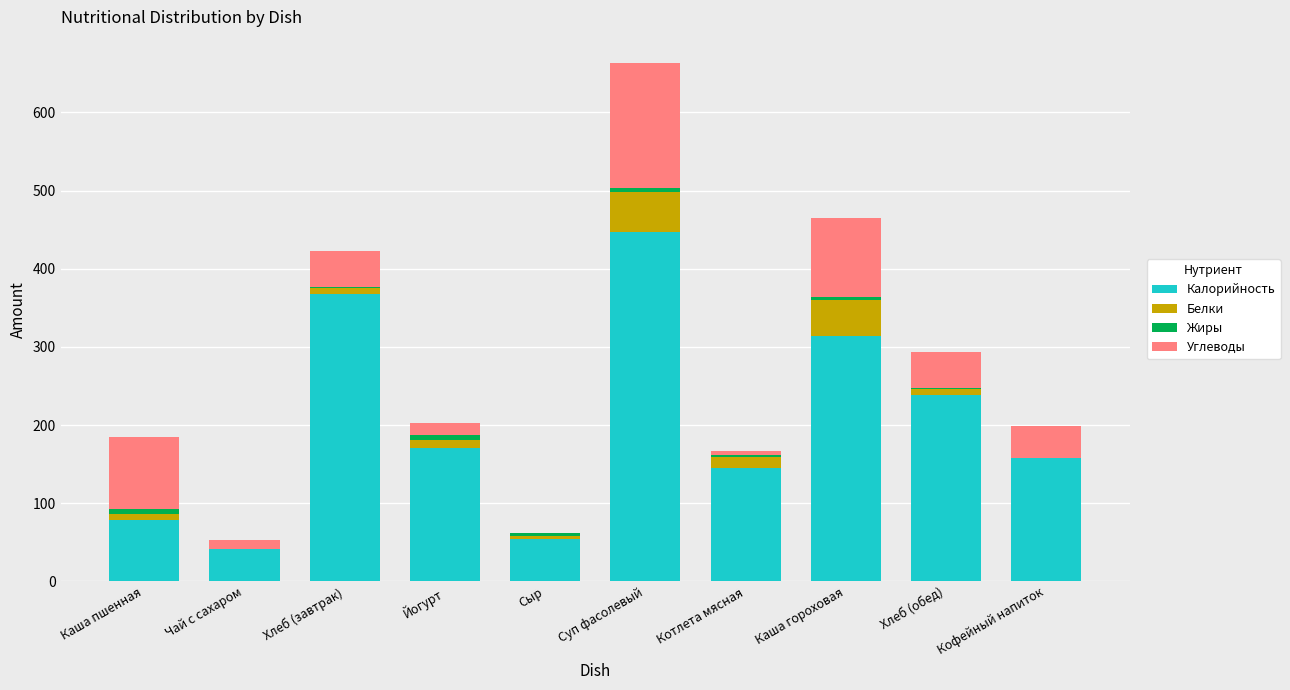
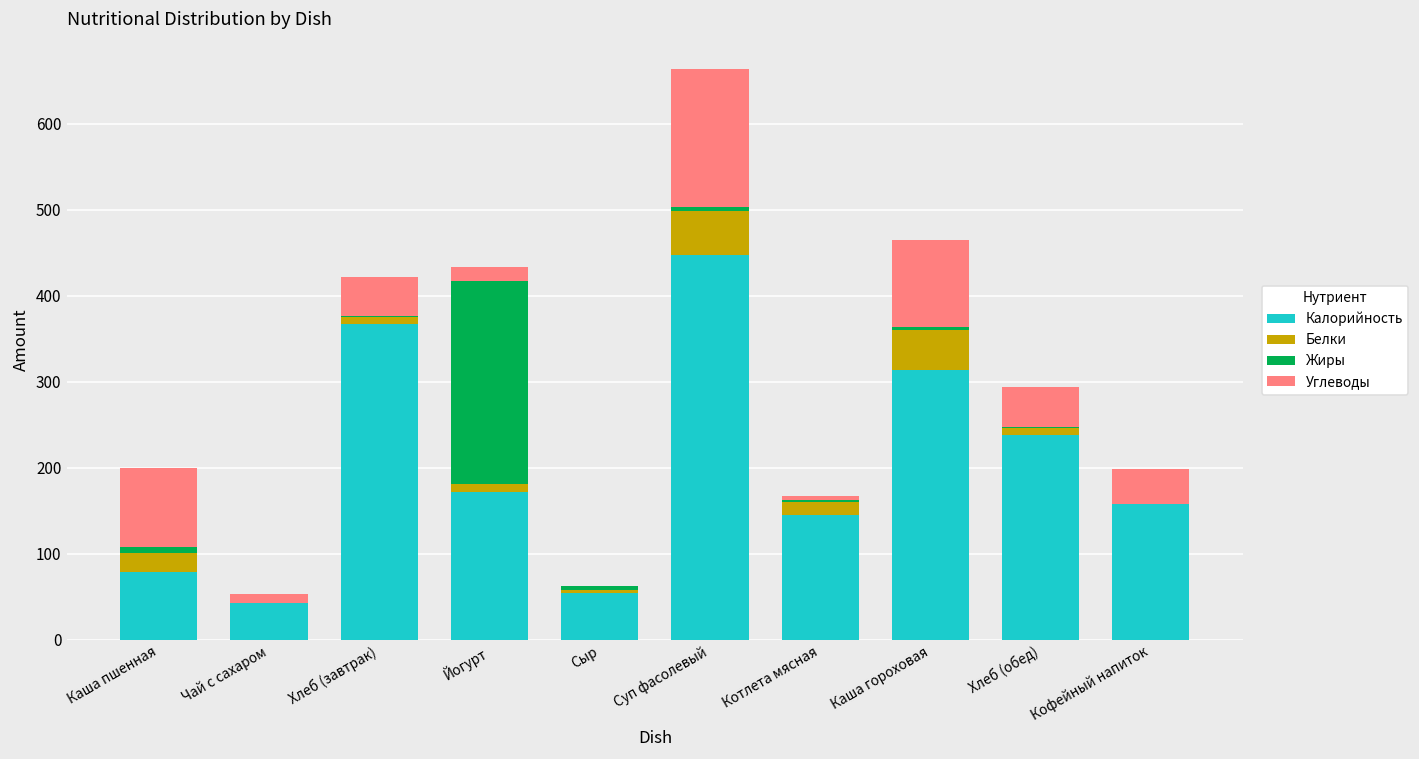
Белки, Каша пшенная: 10 -> 20
Жиры, Йогурт: 10 -> 240
